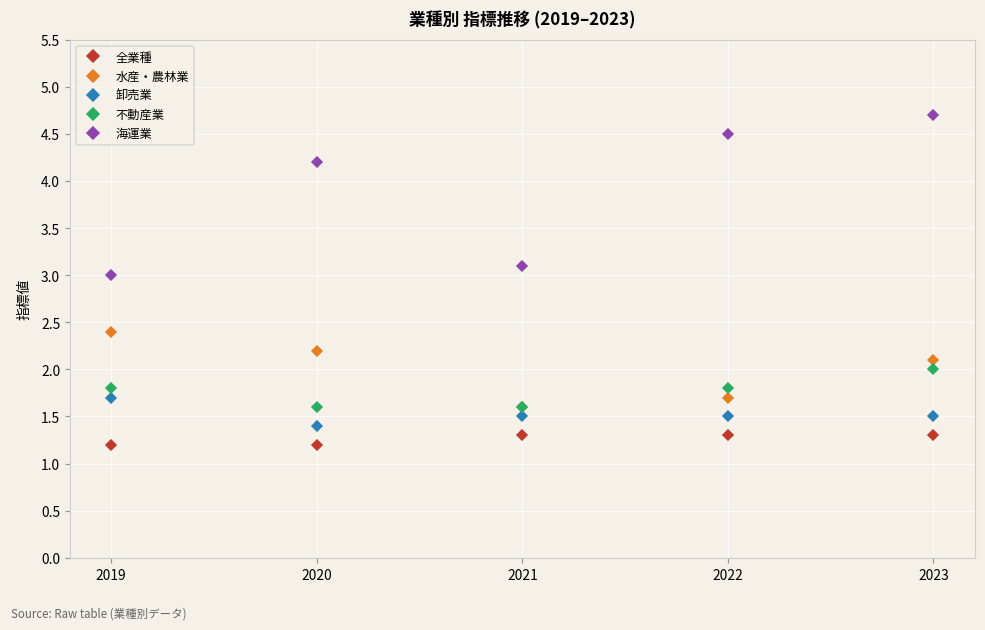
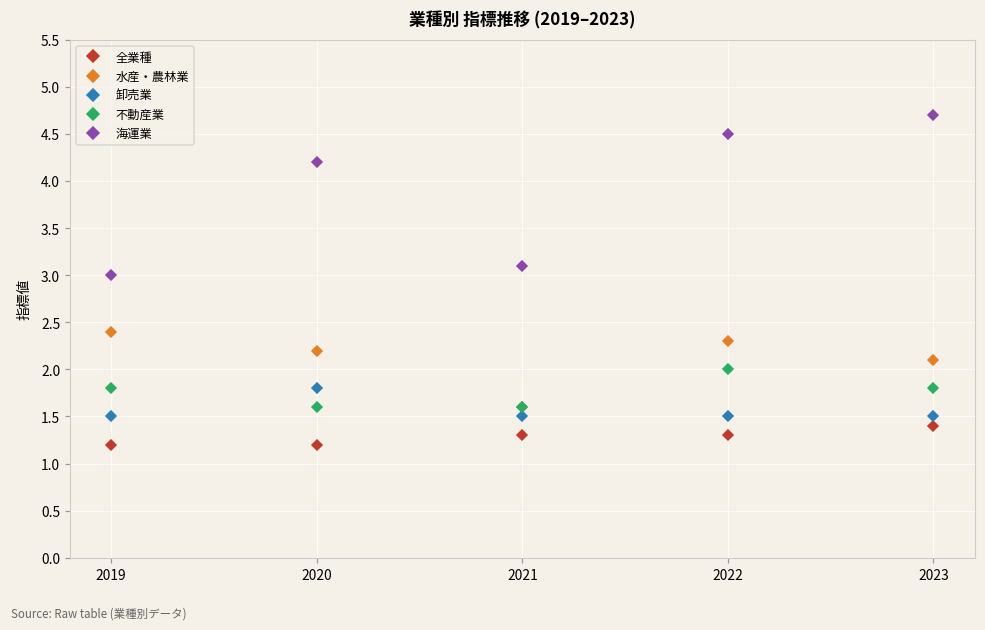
卸売業, 2019: 1.7 -> 1.5
卸売業, 2020: 1.4 -> 1.8
水産・農林業, 2022: 1.7 -> 2.3
不動産業, 2022: 1.8 -> 2.0
全業種, 2023: 1.3 -> 1.4
不動産業, 2023: 2.0 -> 1.8
